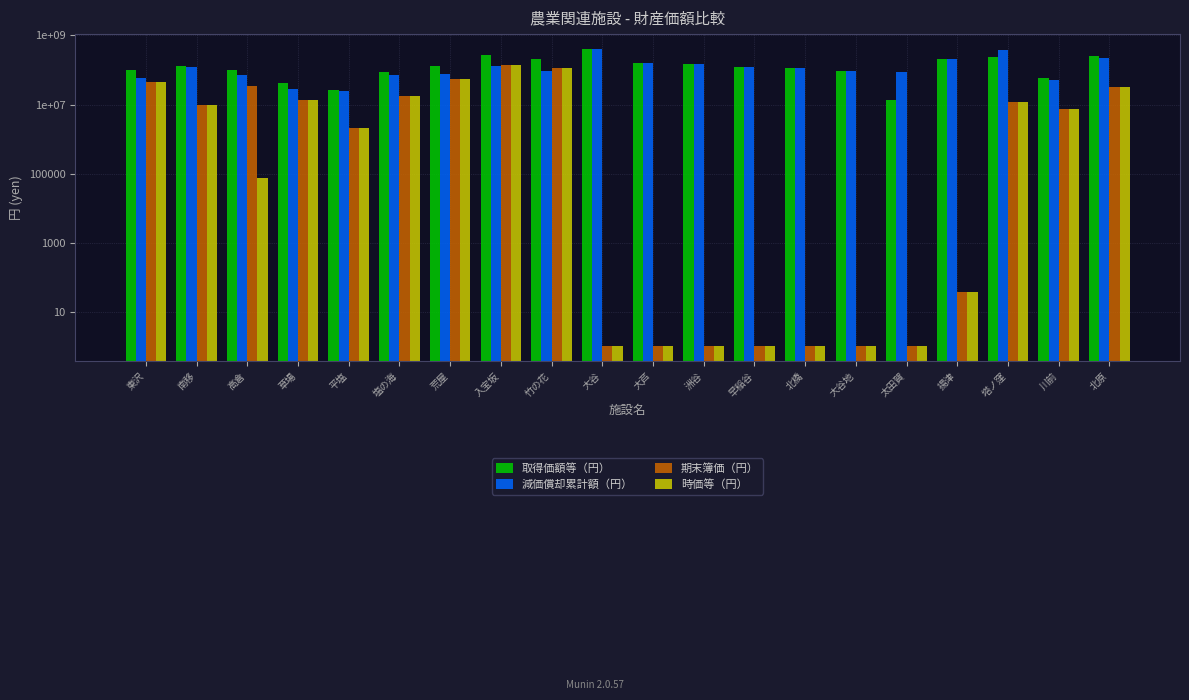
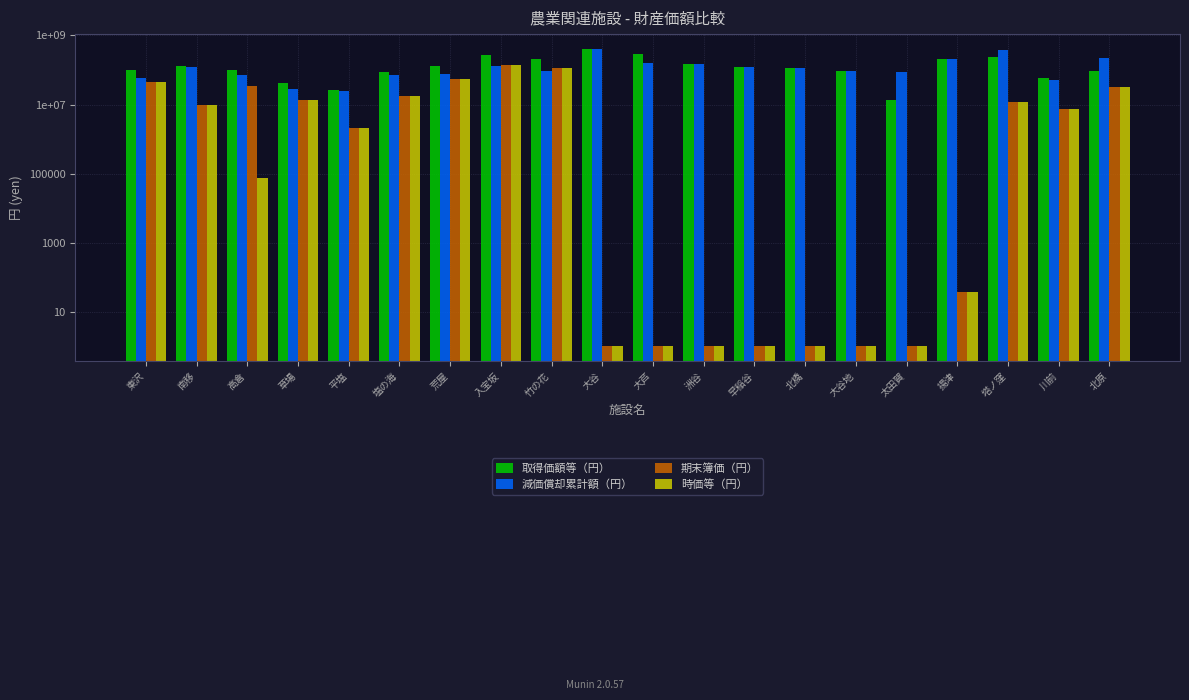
取得価額等（円）, 大芦: 200000000 -> 300000000
取得価額等（円）, 北原: 300000000 -> 90000000
